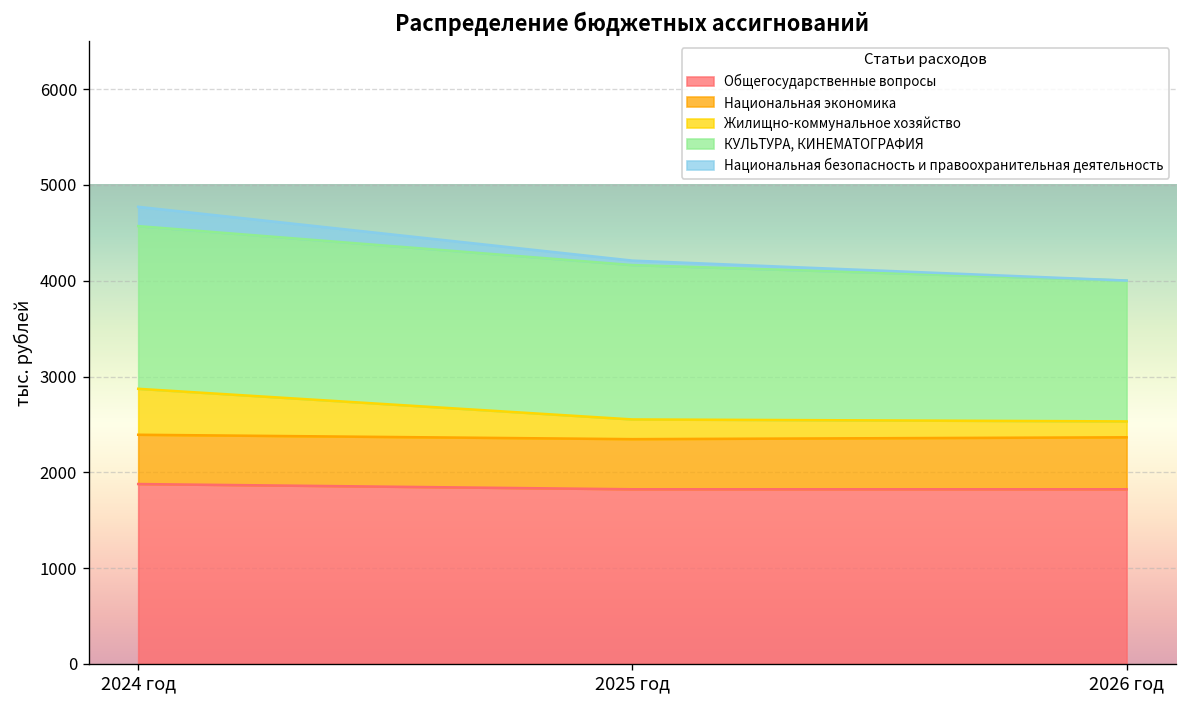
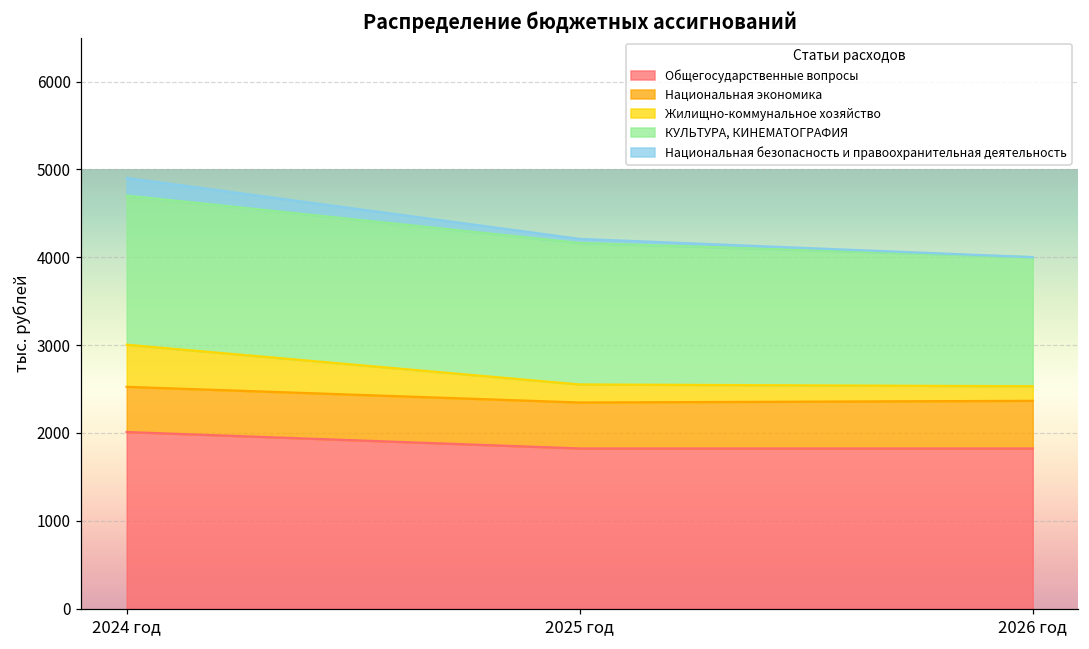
Общегосударственные вопросы, 2024 год: 1900 -> 2000
